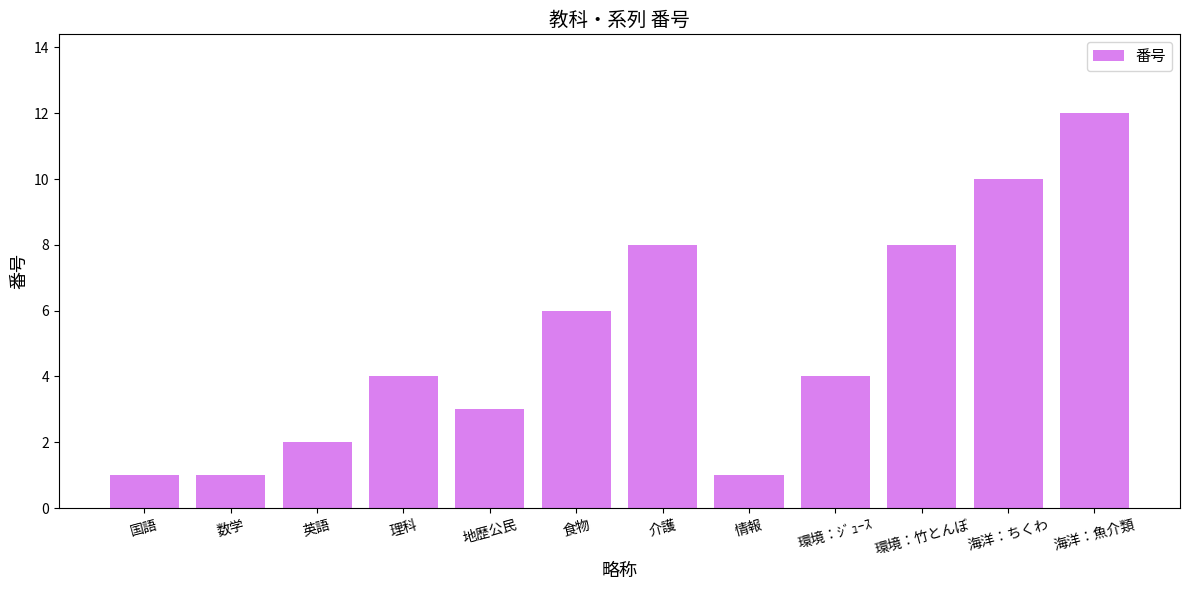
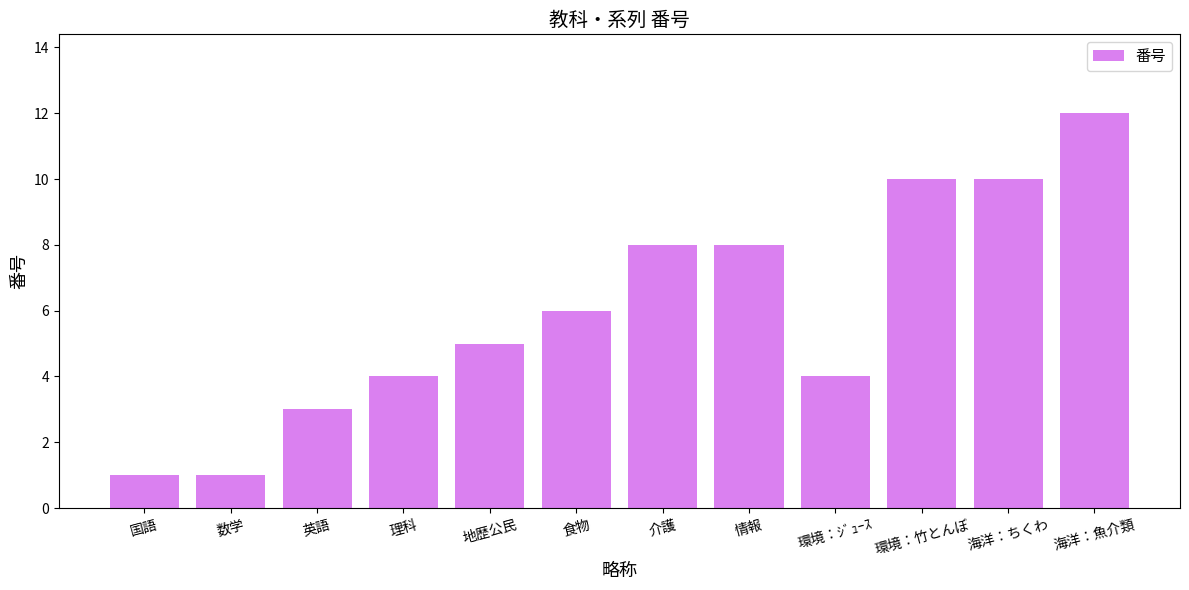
英語: 2 -> 3
地歴公民: 3 -> 5
情報: 1 -> 8
環境：竹とんぼ: 8 -> 10
